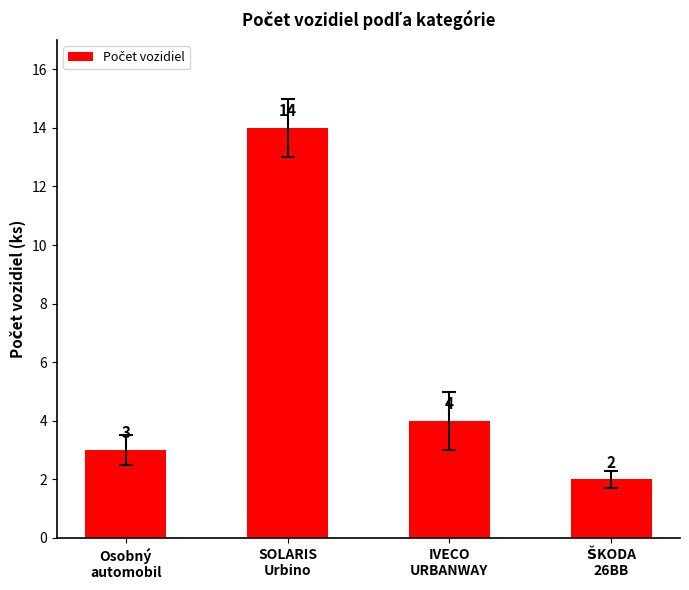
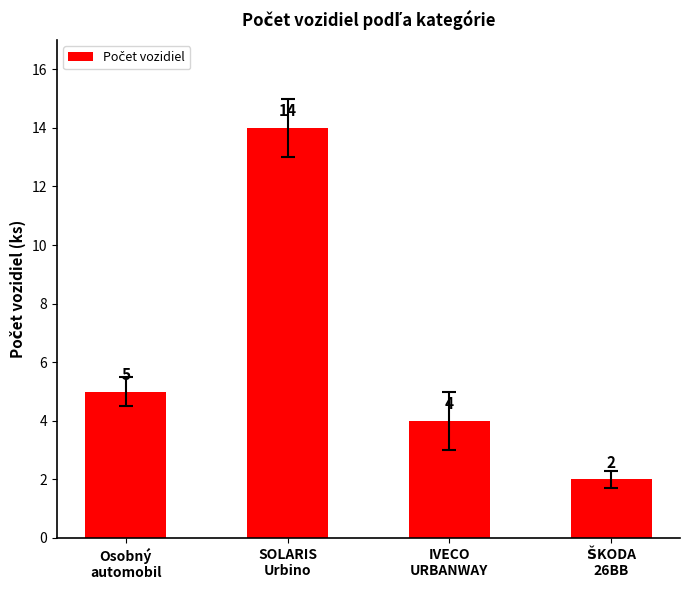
Počet vozidiel, Osobný automobil: 3 -> 5
